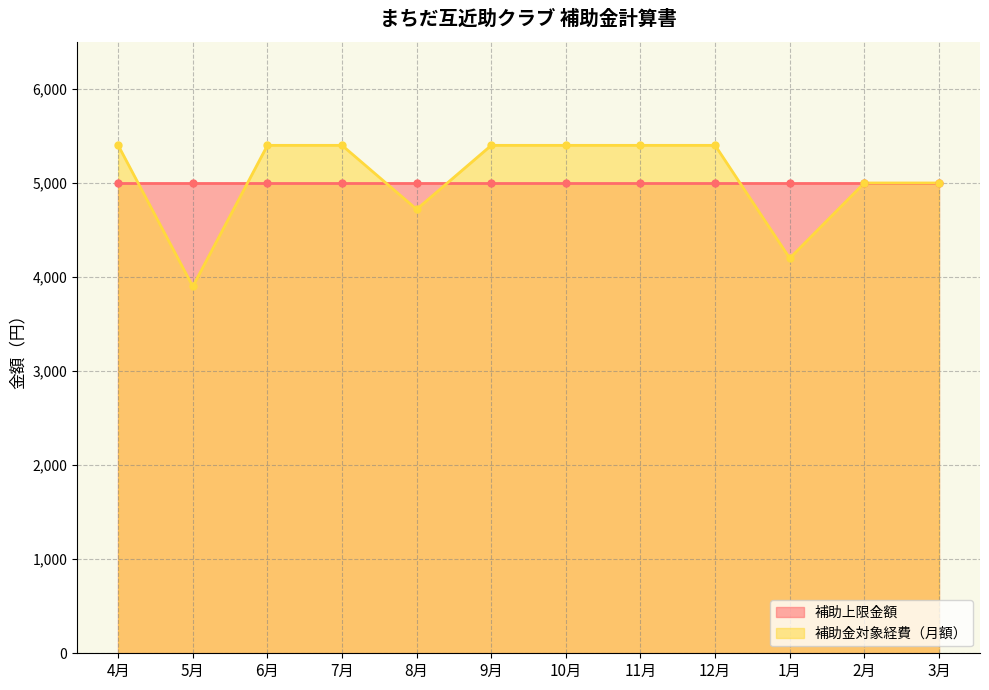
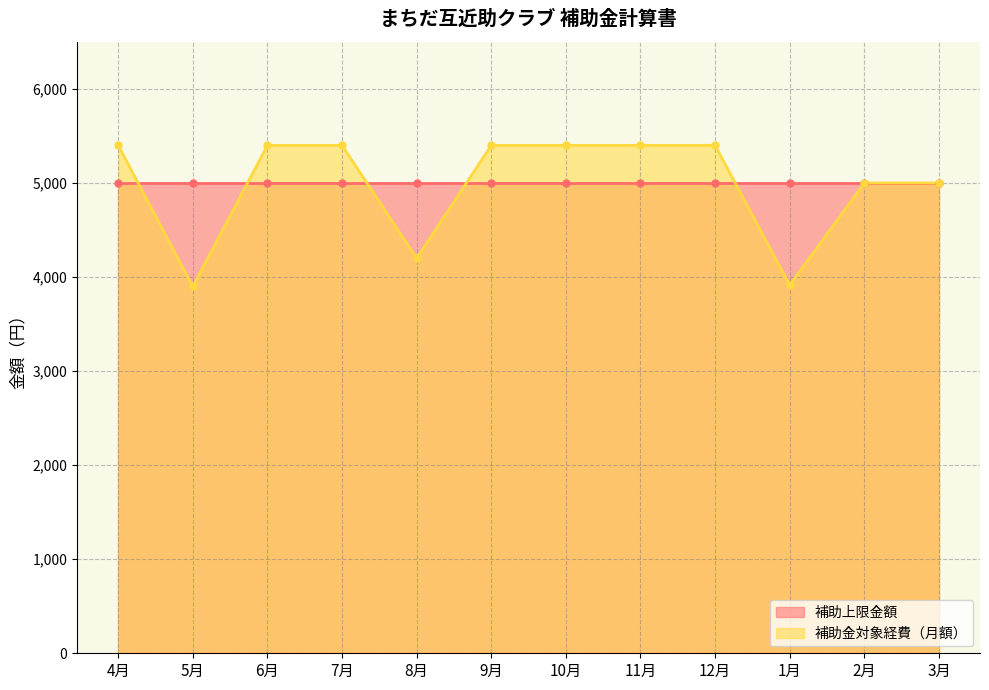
補助金対象経費（月額）, 8月: 4,700 -> 4,200
補助金対象経費（月額）, 1月: 4,200 -> 3,900
